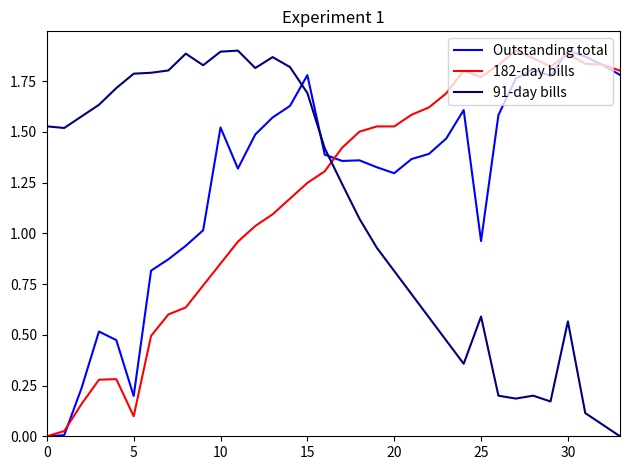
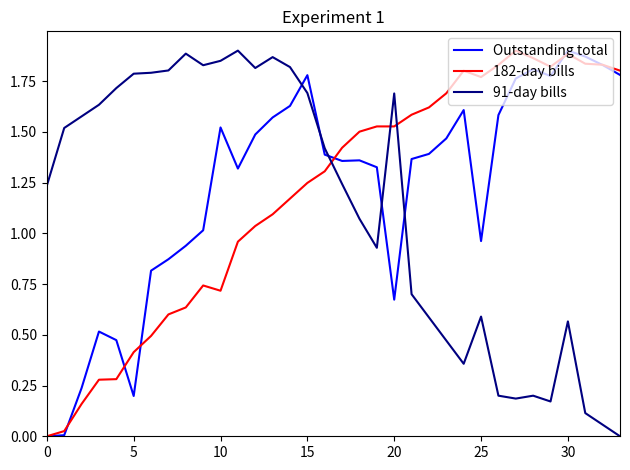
91-day bills, 0: 1.53 -> 1.23
182-day bills, 5: 0.10 -> 0.41
182-day bills, 10: 0.85 -> 0.72
91-day bills, 10: 1.89 -> 1.85
Outstanding total, 20: 1.30 -> 0.67
91-day bills, 20: 0.81 -> 1.69
